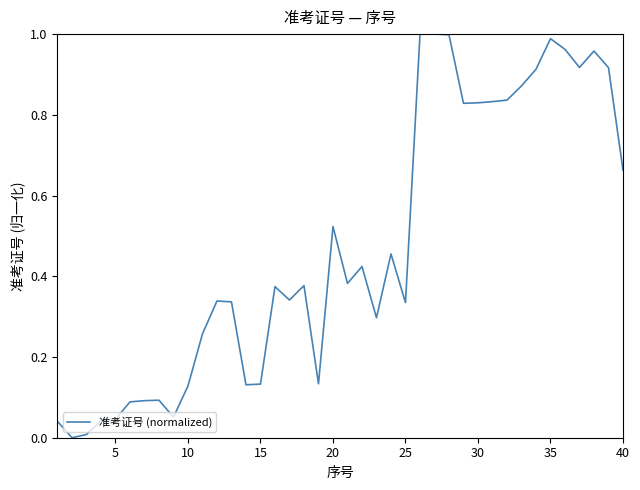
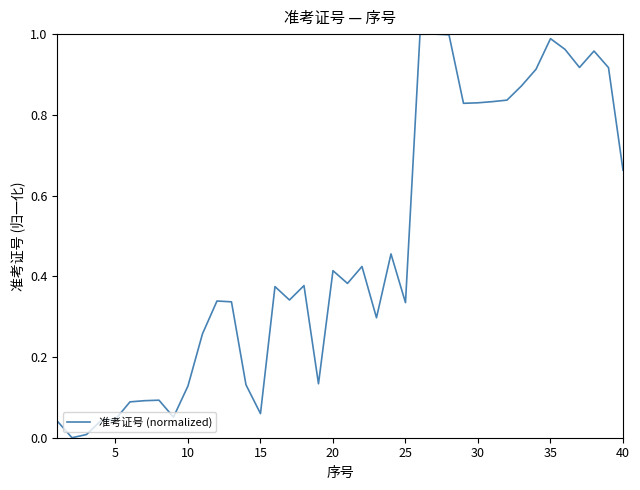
15: 0.13 -> 0.06
20: 0.52 -> 0.41
